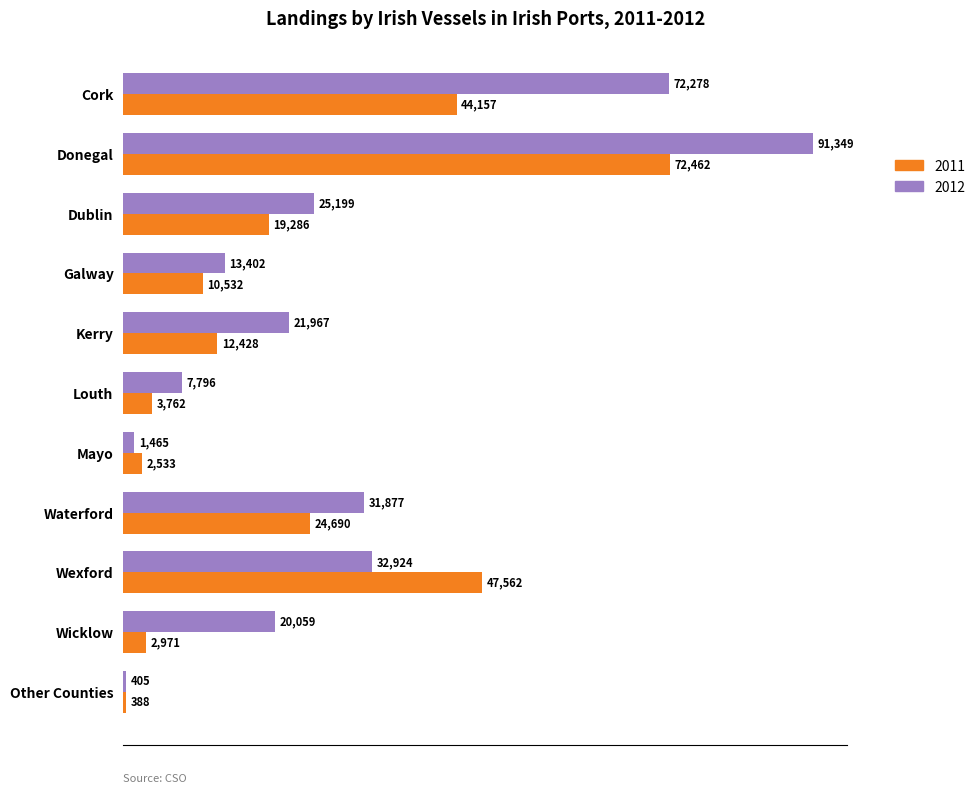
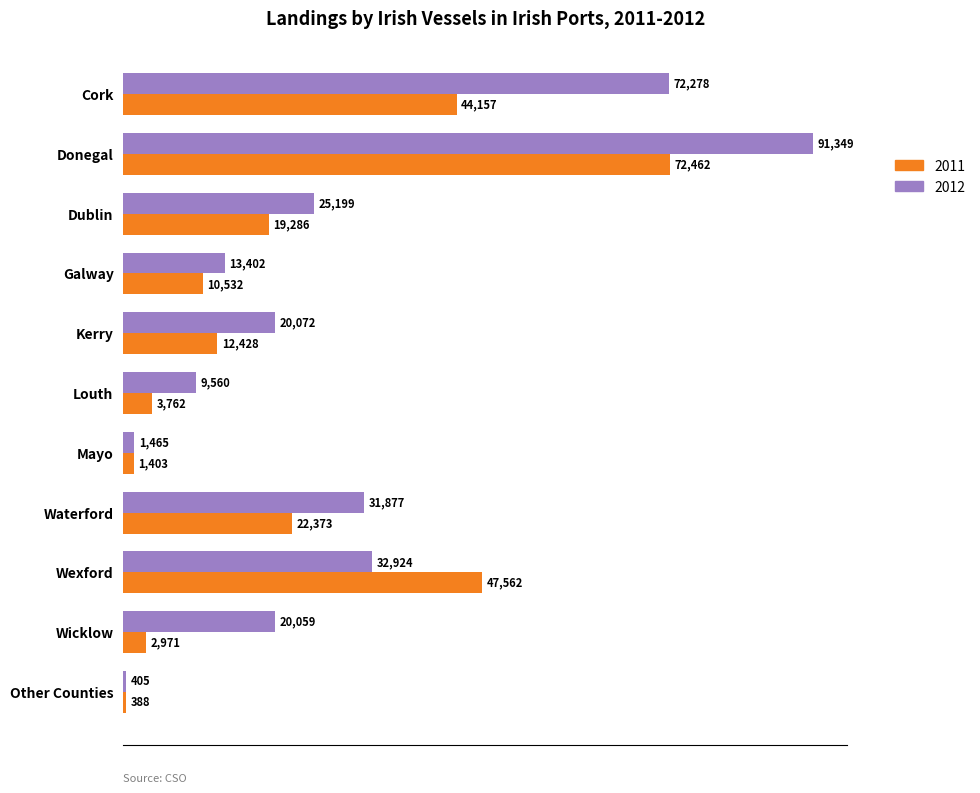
2012, Kerry: 21,967 -> 20,072
2012, Louth: 7,796 -> 9,560
2011, Mayo: 2,533 -> 1,403
2011, Waterford: 24,690 -> 22,373
